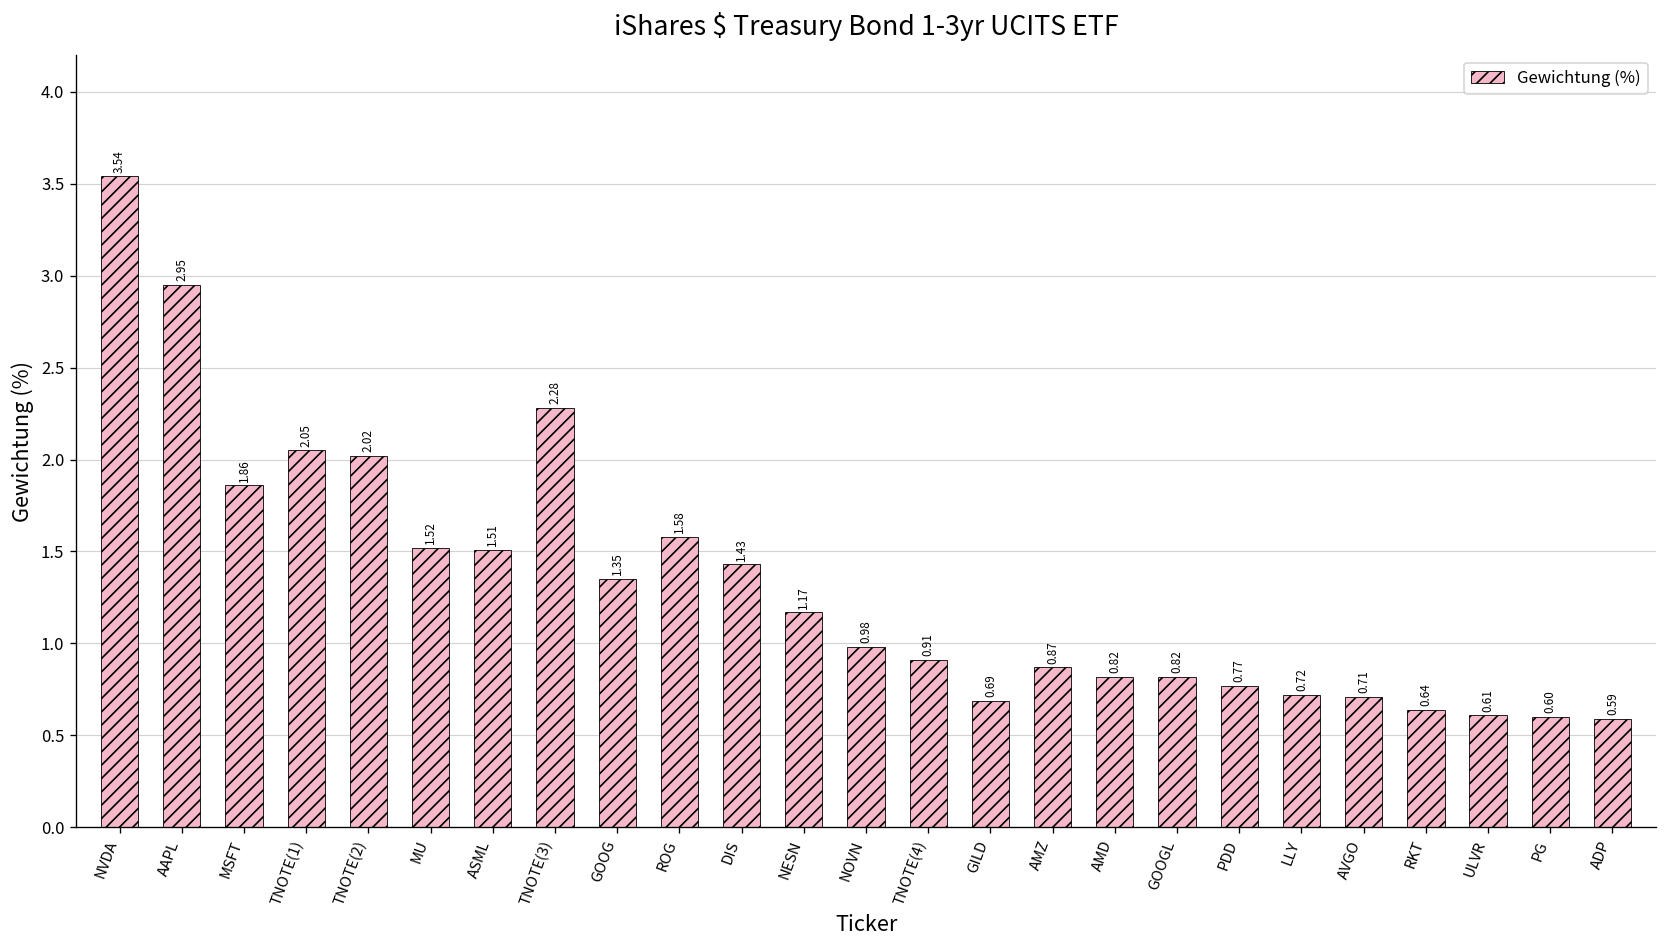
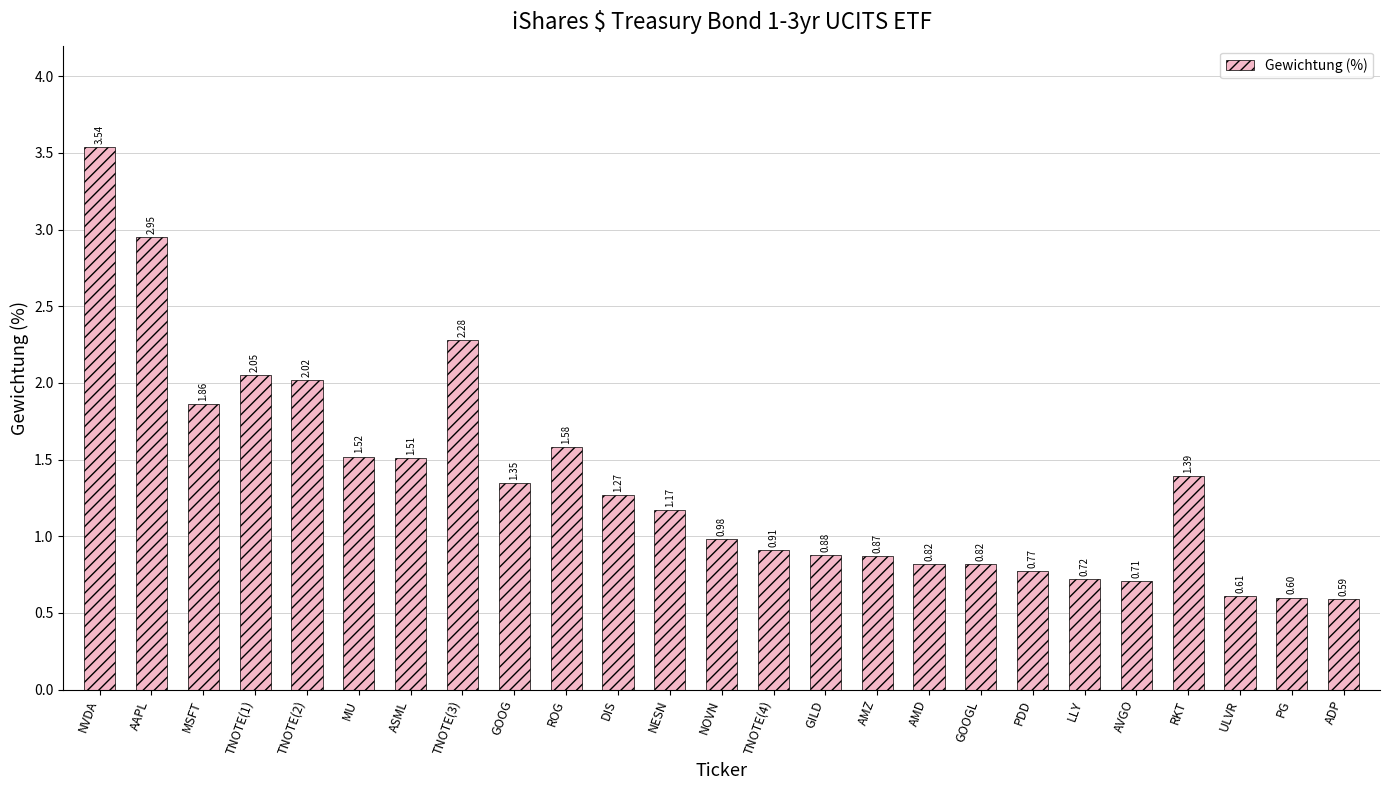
DIS: 1.43 -> 1.27
GILD: 0.69 -> 0.88
RKT: 0.64 -> 1.39
